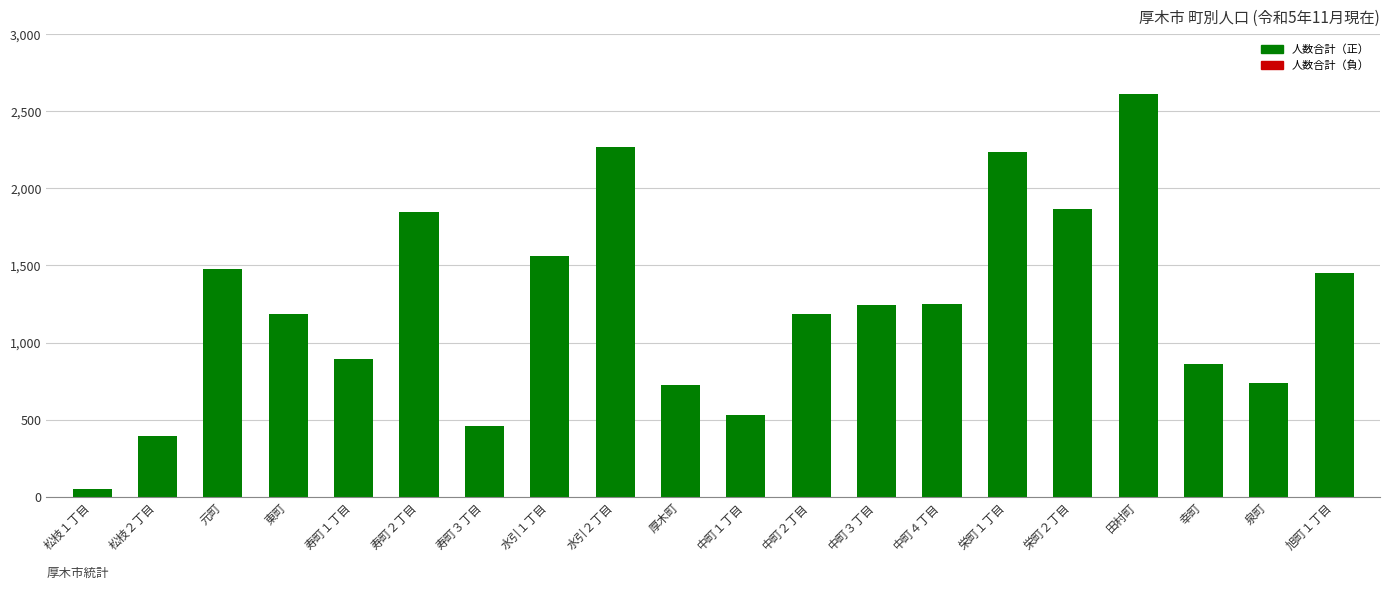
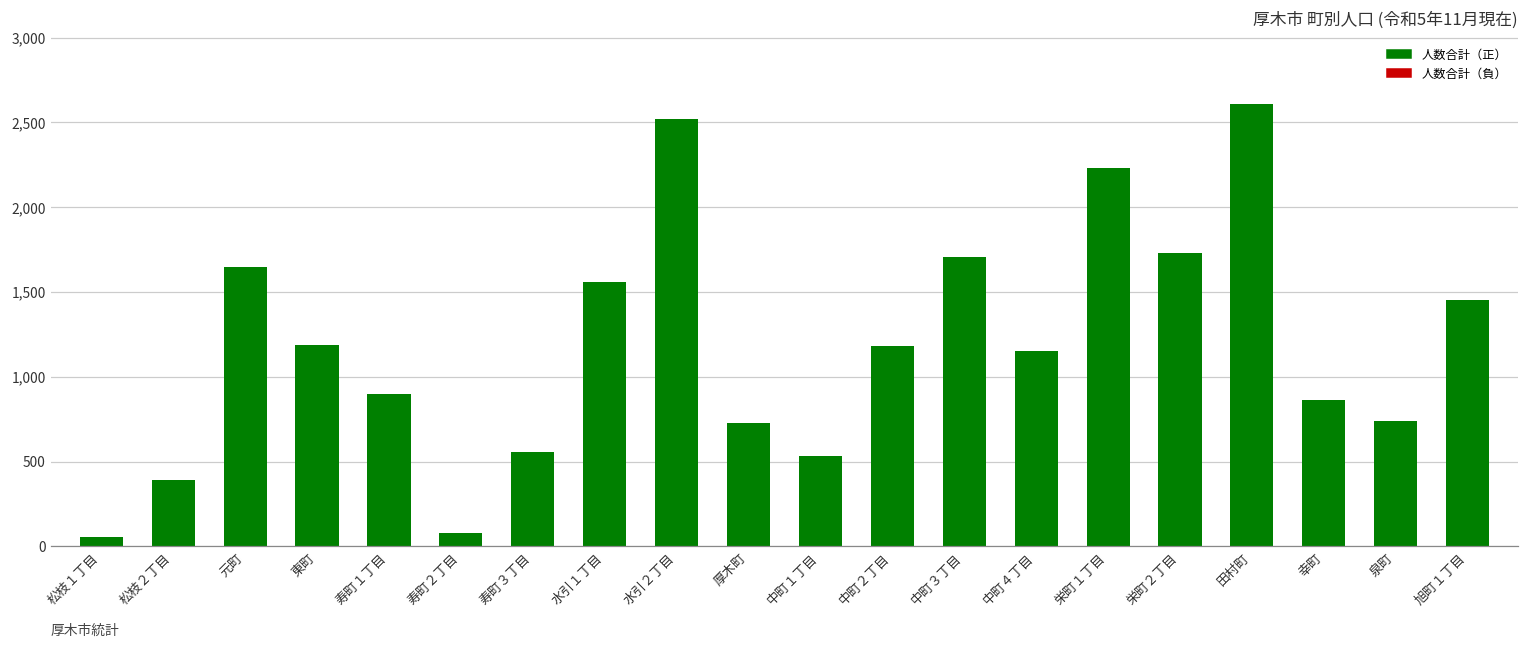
元町: 1,480 -> 1,650
寿町２丁目: 1,840 -> 80
寿町３丁目: 460 -> 550
水引２丁目: 2,270 -> 2,520
中町３丁目: 1,240 -> 1,710
中町４丁目: 1,250 -> 1,150
栄町２丁目: 1,870 -> 1,730
